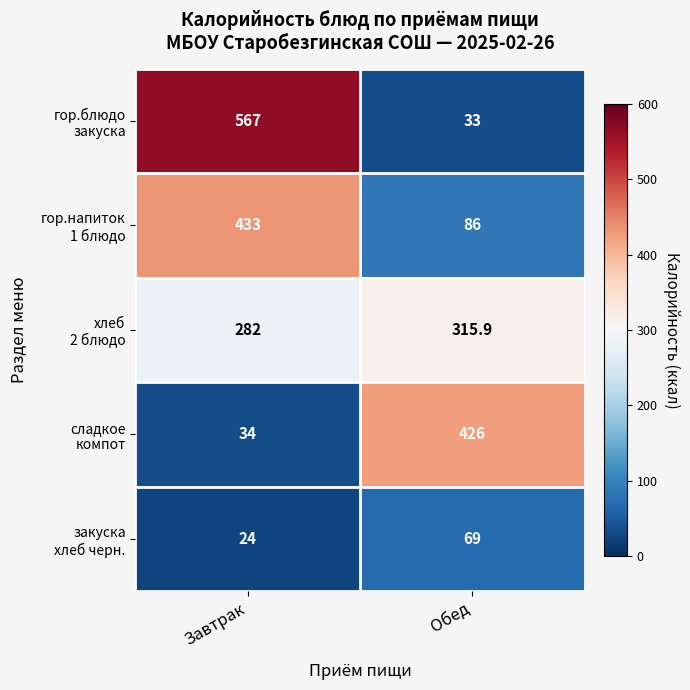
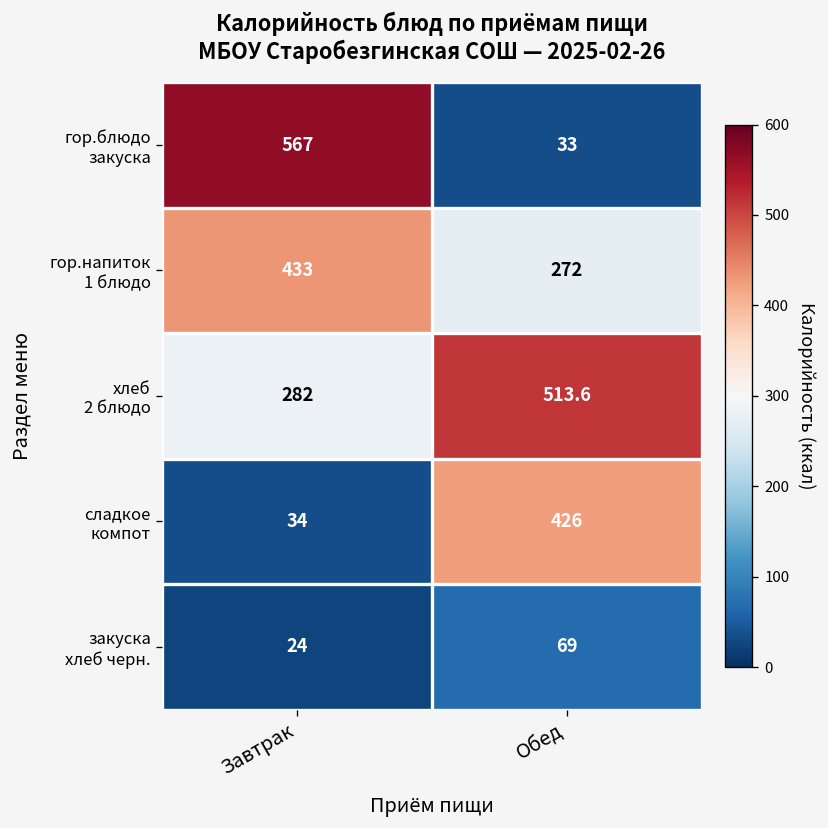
гор.напиток 1 блюдо, Обед: 86 -> 272
хлеб 2 блюдо, Обед: 315.9 -> 513.6
